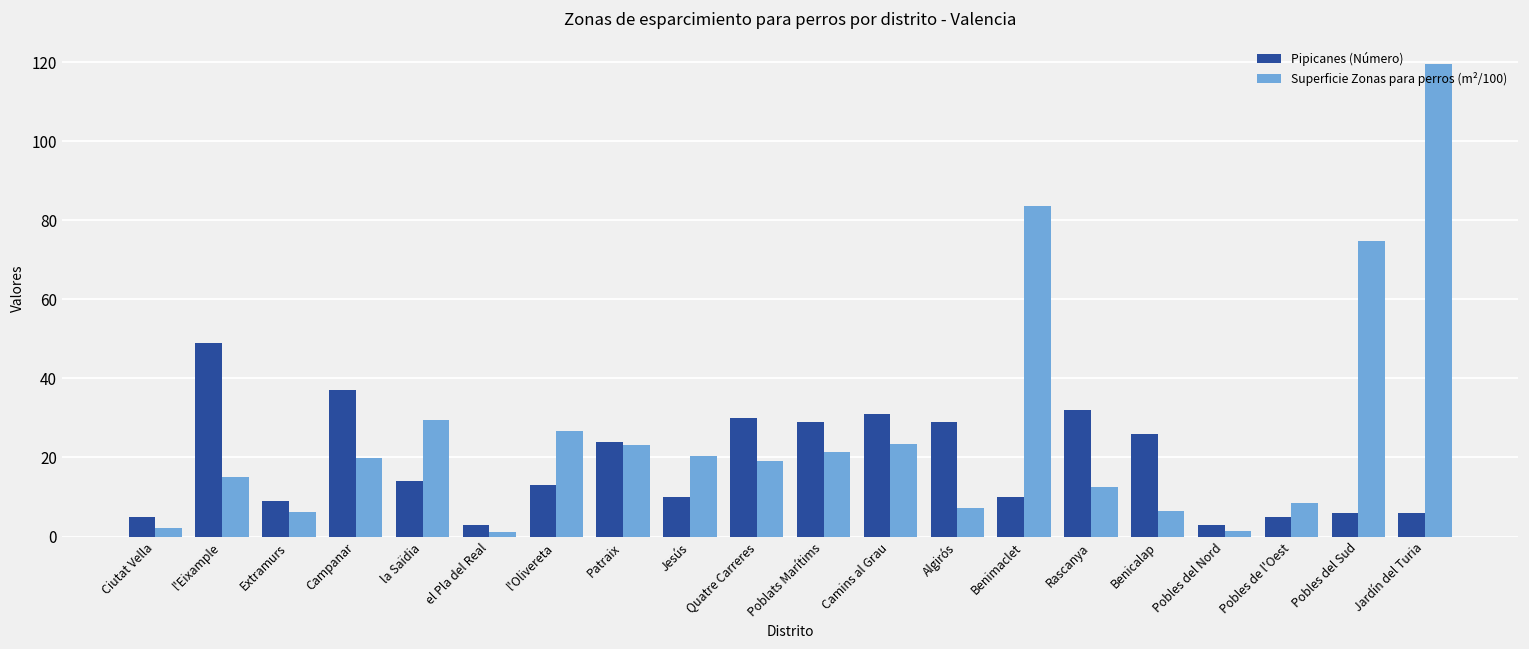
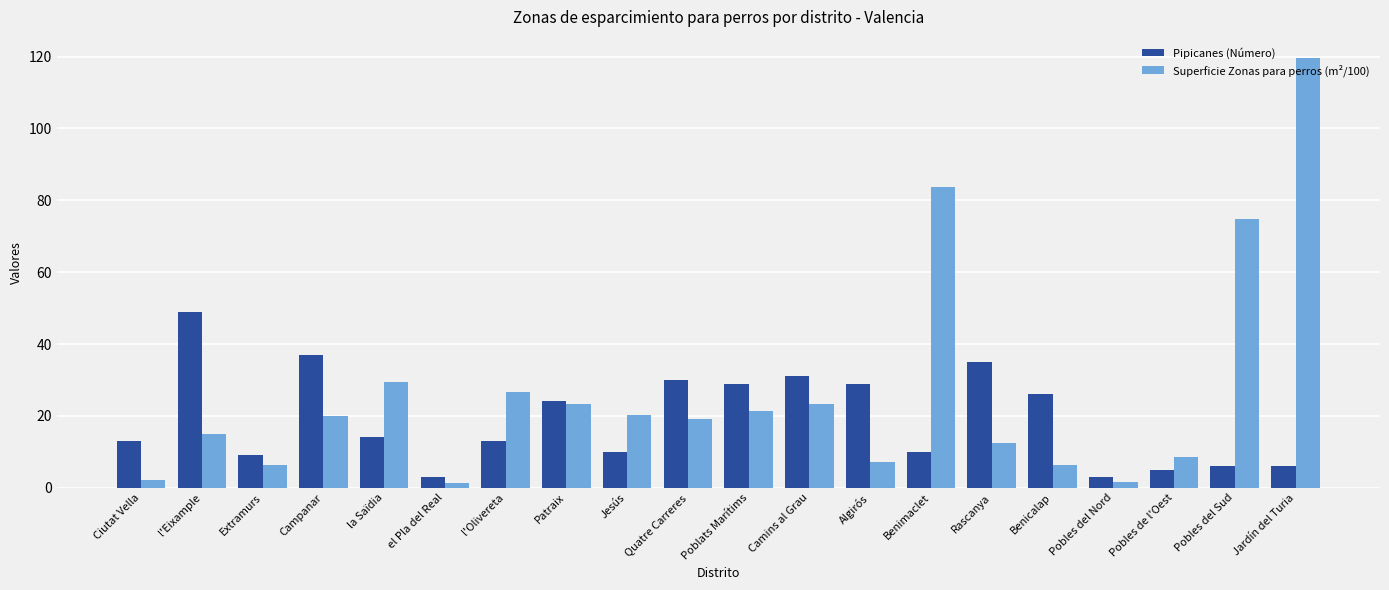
Pipicanes (Número), Ciutat Vella: 5 -> 13
Pipicanes (Número), Rascanya: 32 -> 35
